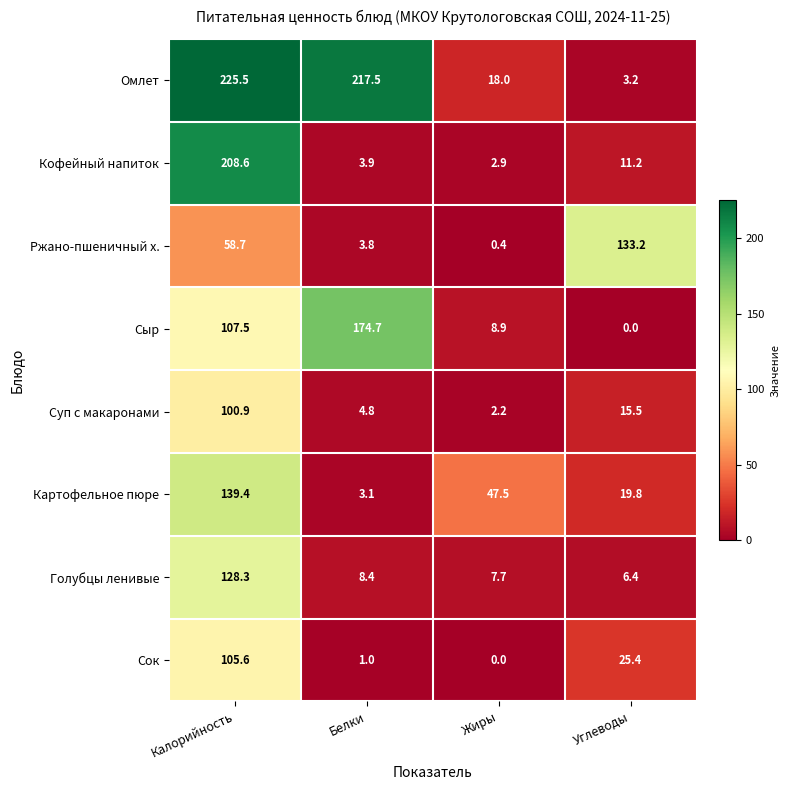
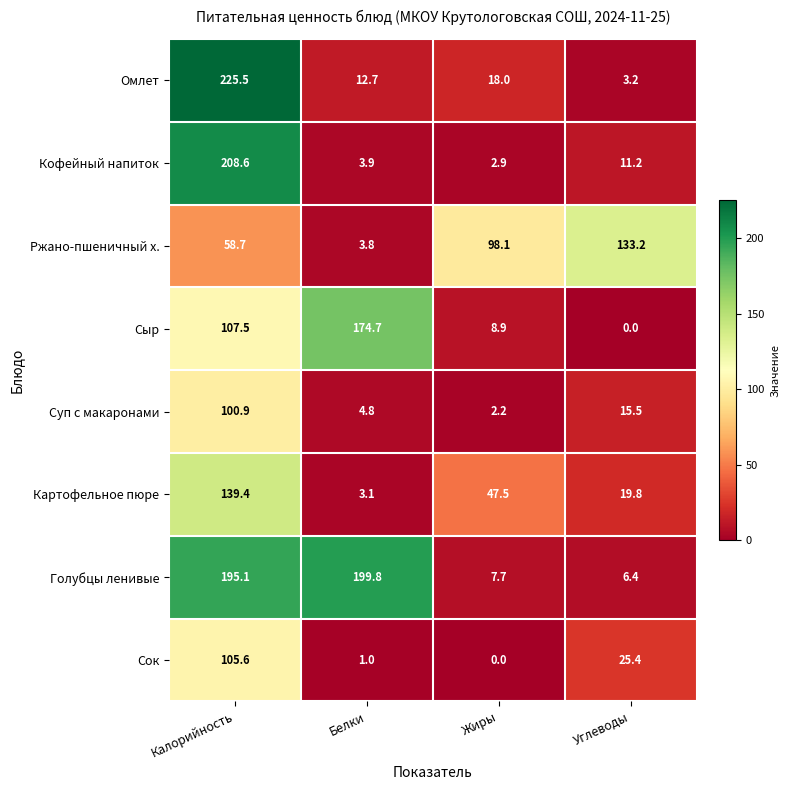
Омлет, Белки: 217.5 -> 12.7
Ржано-пшеничный х., Жиры: 0.4 -> 98.1
Голубцы ленивые, Калорийность: 128.3 -> 195.1
Голубцы ленивые, Белки: 8.4 -> 199.8
